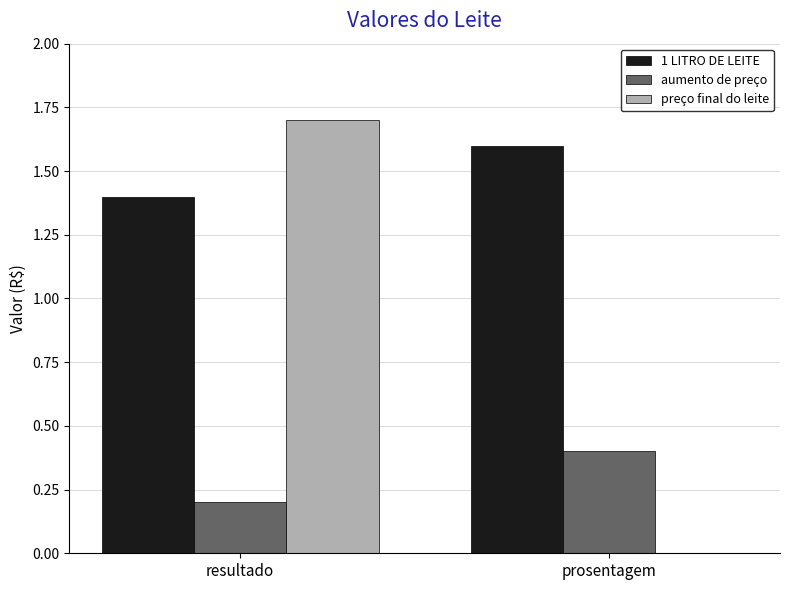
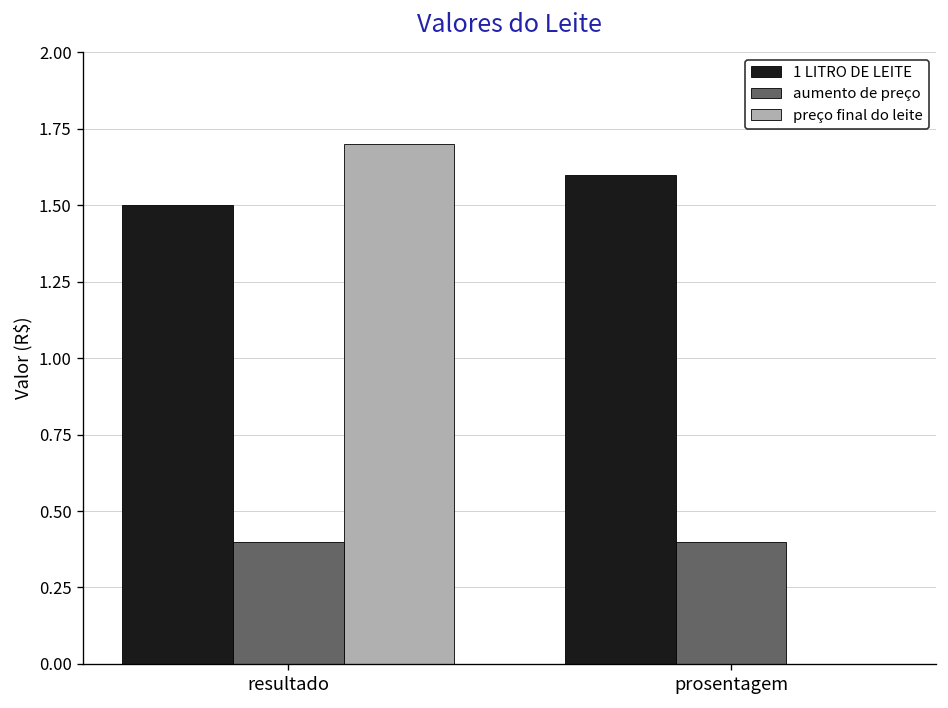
1 LITRO DE LEITE, resultado: 1.4 -> 1.5
aumento de preço, resultado: 0.2 -> 0.4
